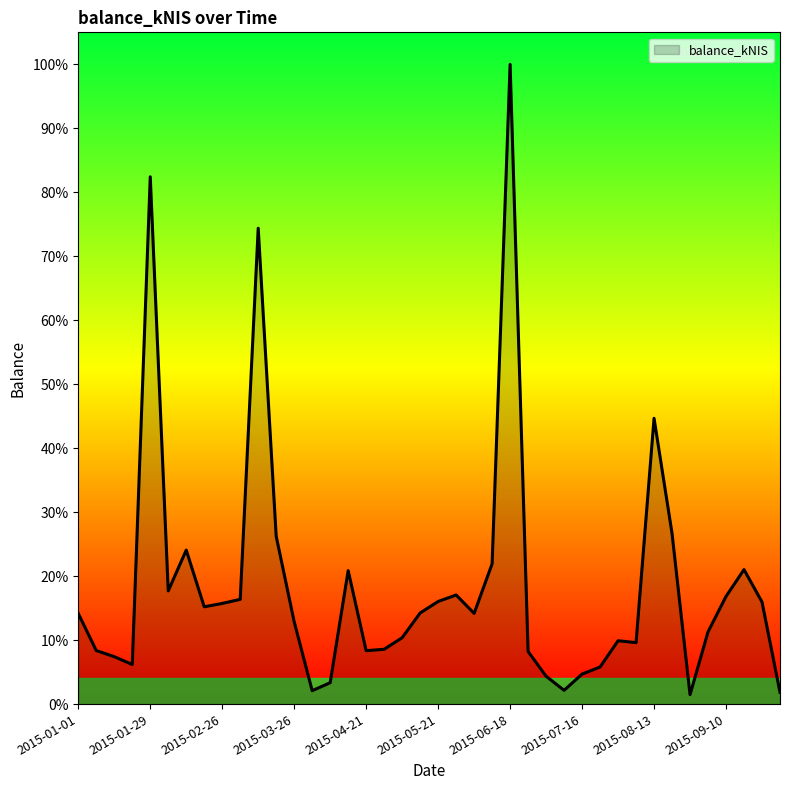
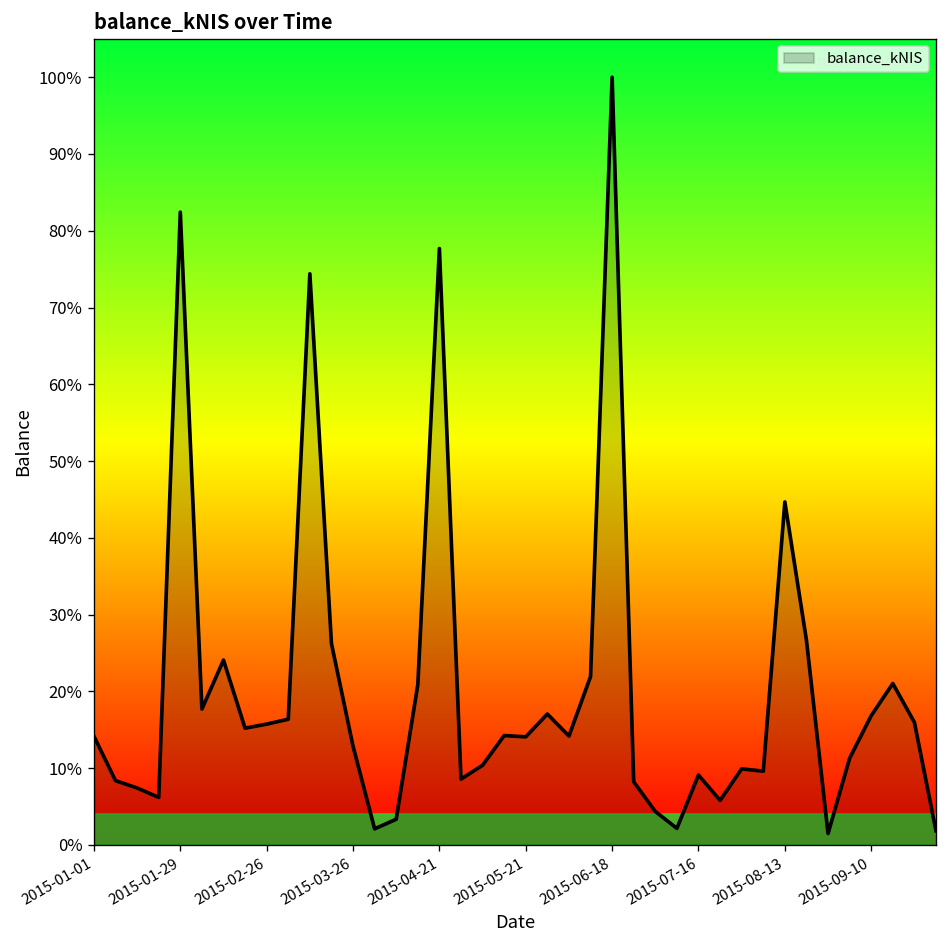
2015-04-21: 8% -> 78%
2015-05-21: 16% -> 14%
2015-07-16: 5% -> 9%
